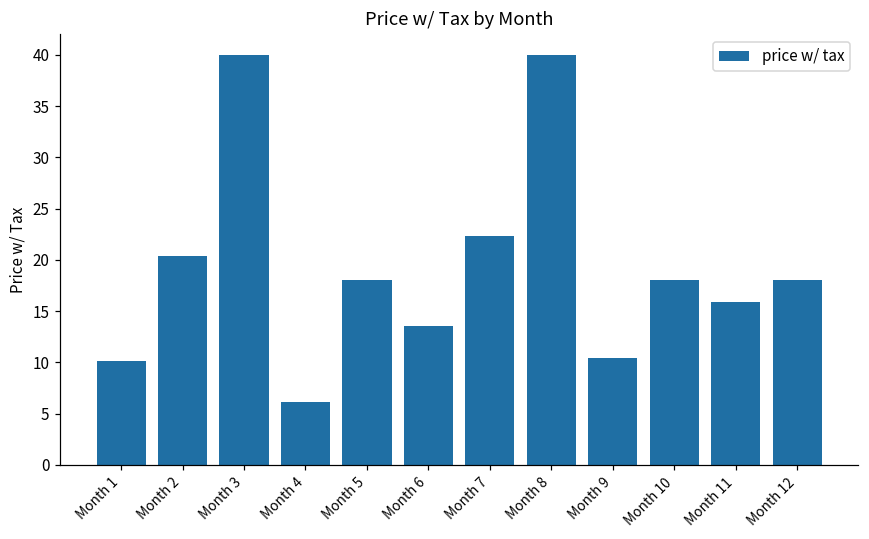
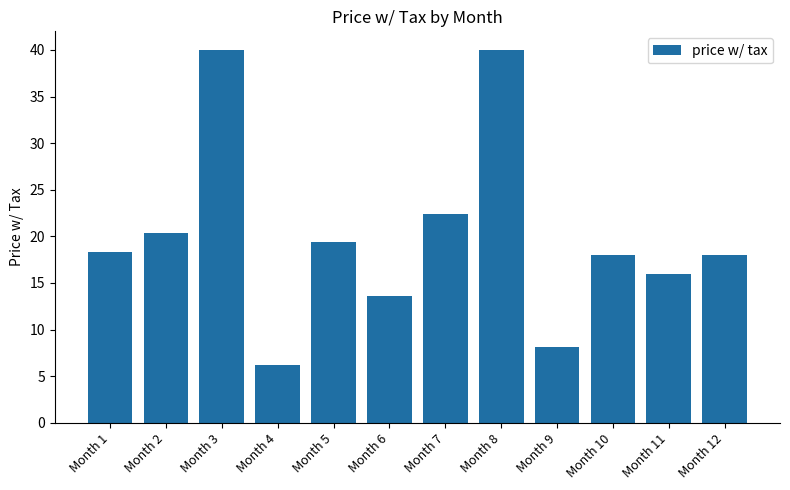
Month 1: 10 -> 18
Month 5: 18 -> 19
Month 9: 10 -> 8
